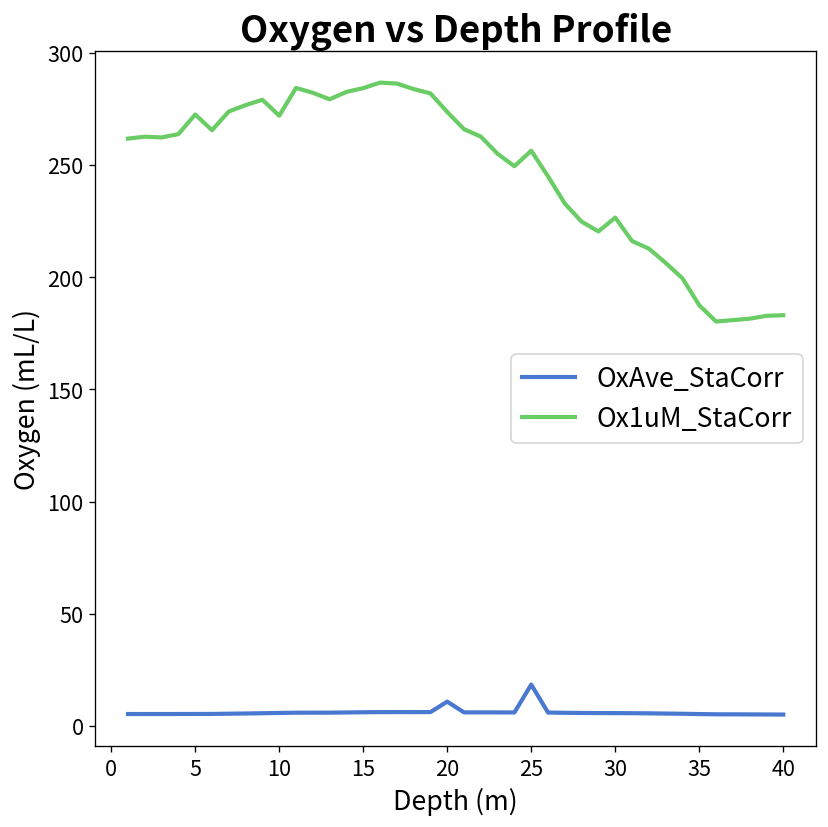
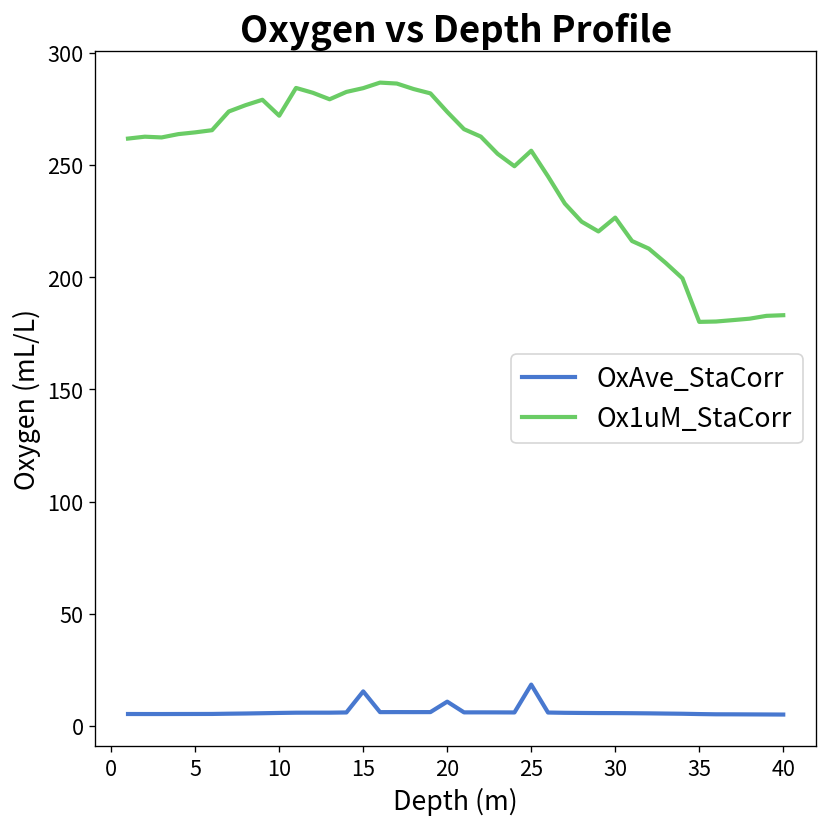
Ox1uM_StaCorr, 5: 272 -> 265
OxAve_StaCorr, 15: 6 -> 15
Ox1uM_StaCorr, 35: 187 -> 180
